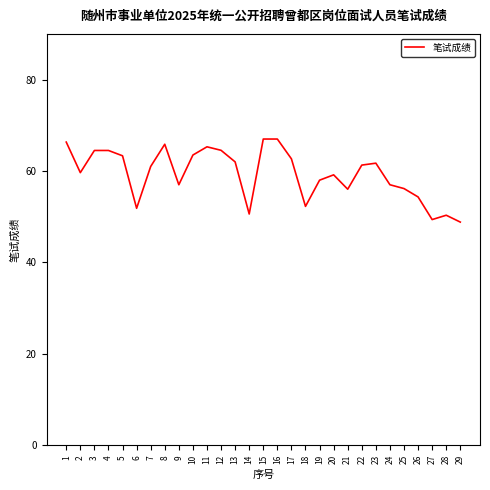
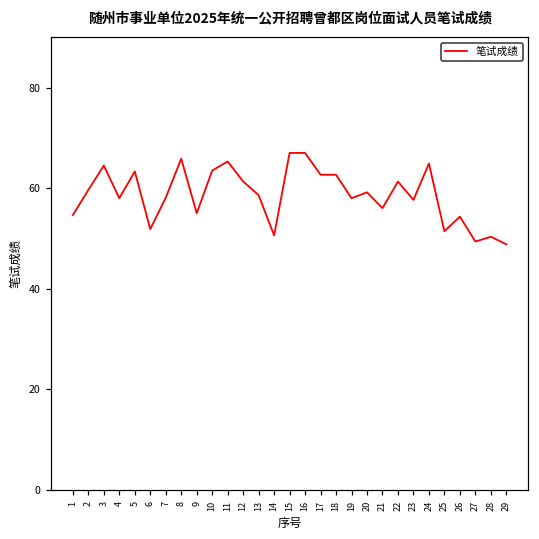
1: 66 -> 55
4: 65 -> 58
7: 61 -> 58
9: 57 -> 55
12: 65 -> 61
13: 62 -> 59
18: 52 -> 63
23: 62 -> 58
24: 57 -> 65
25: 56 -> 51
